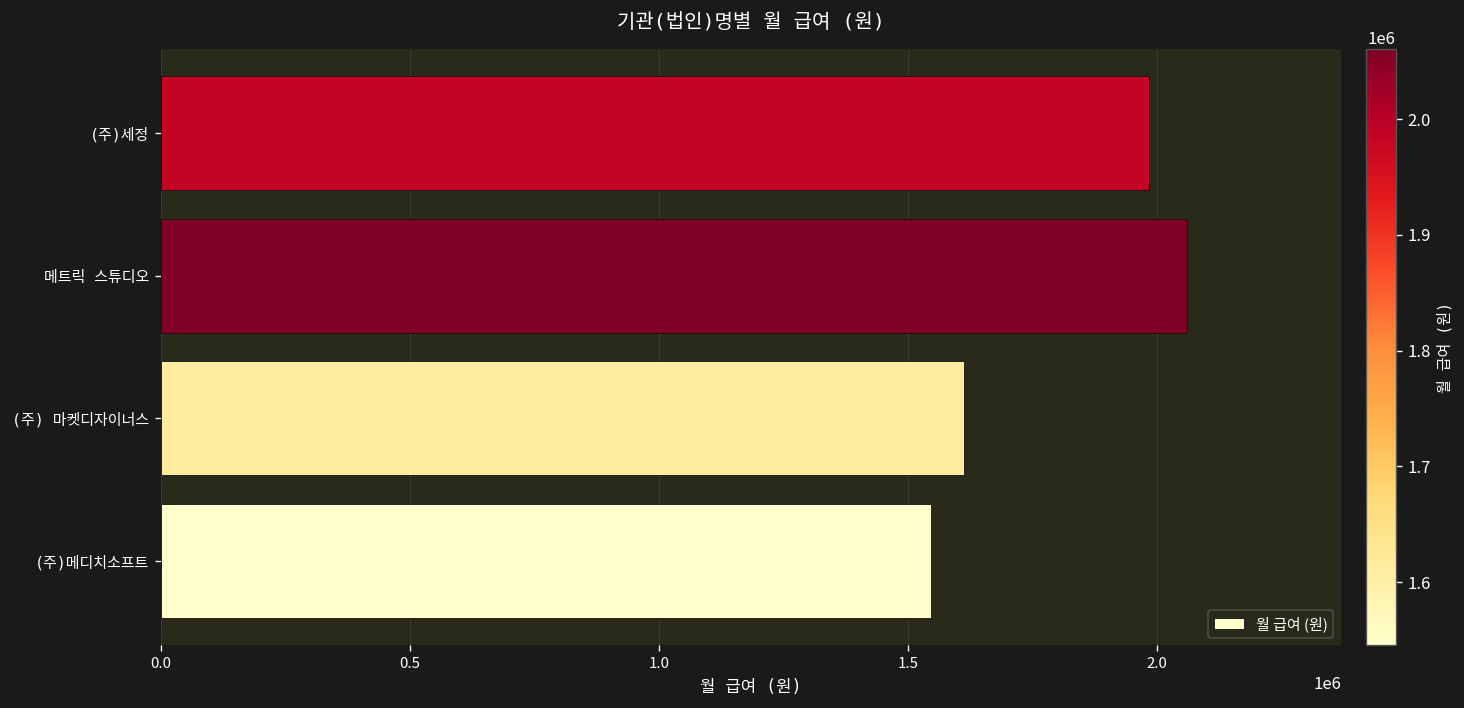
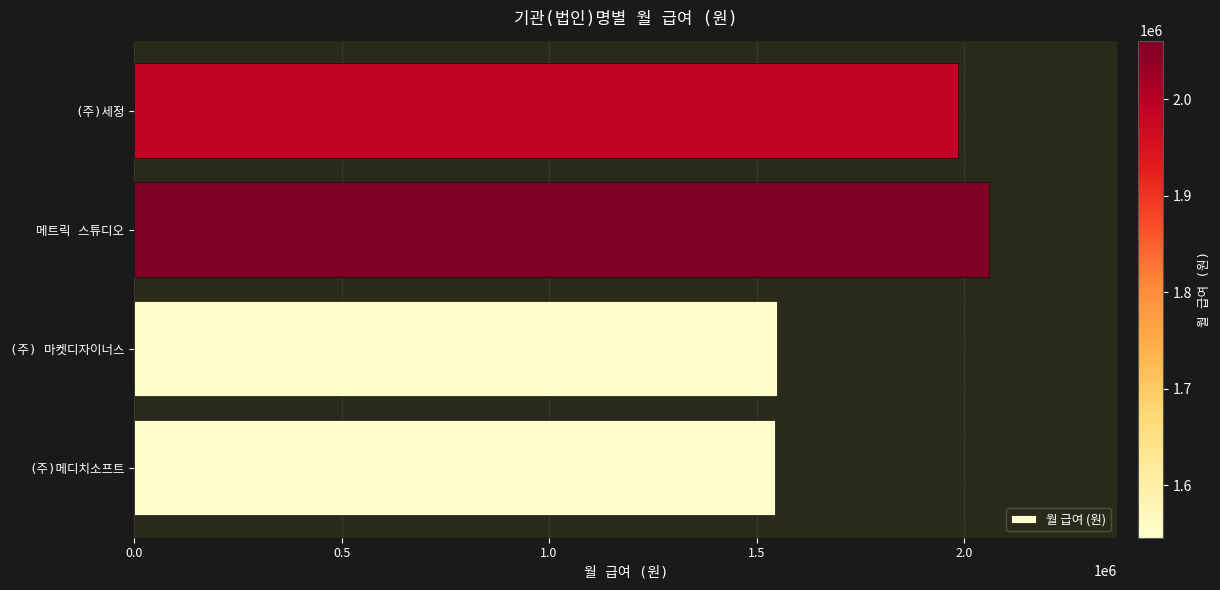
(주) 마켓디자이너스: 1610000 -> 1550000
